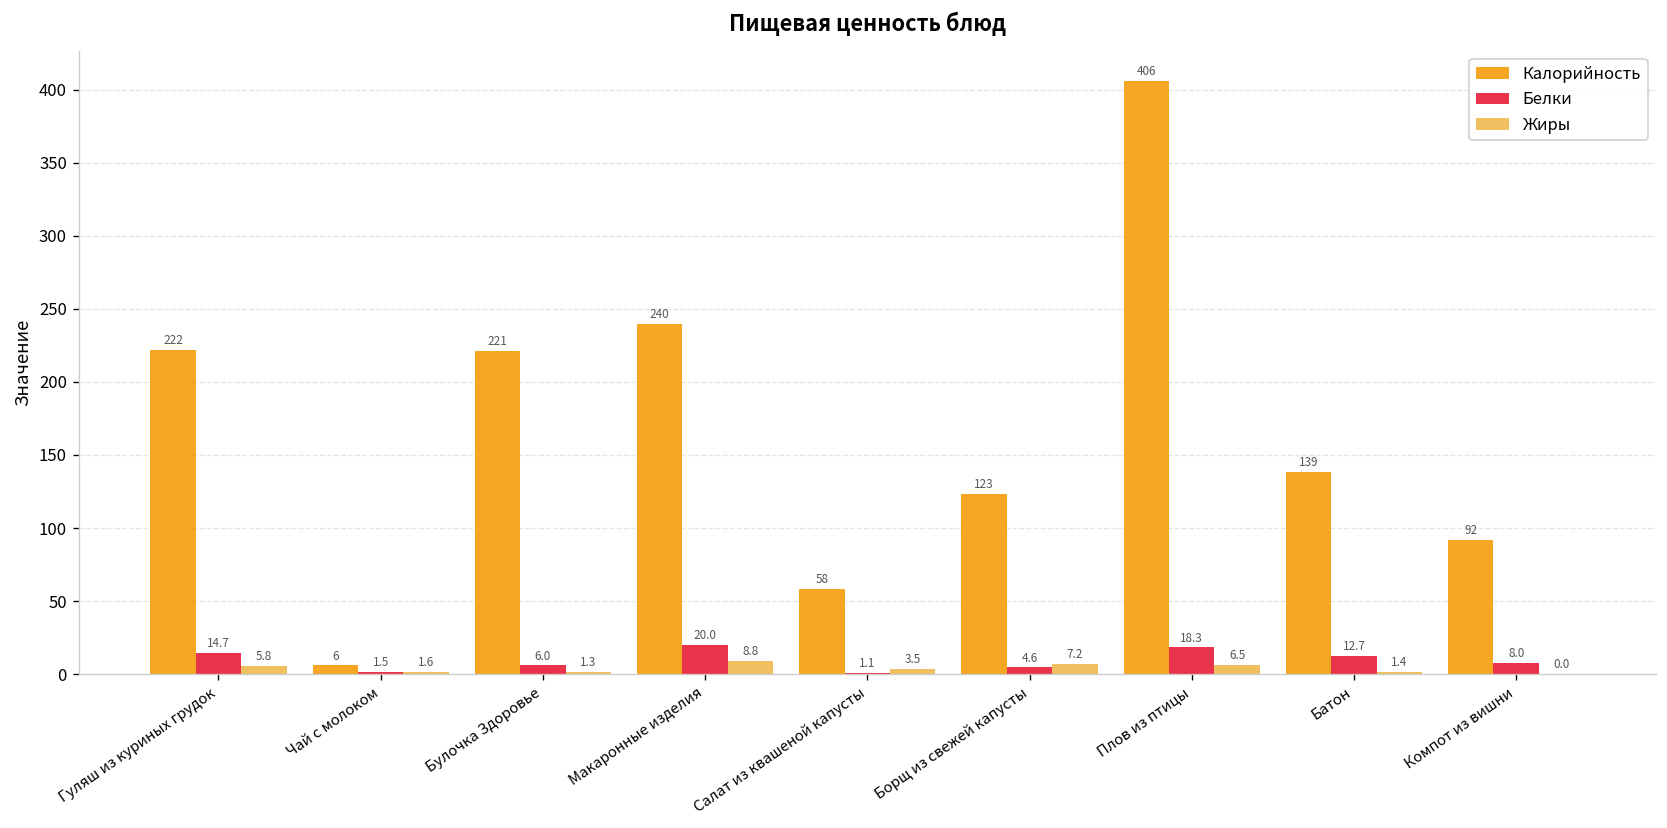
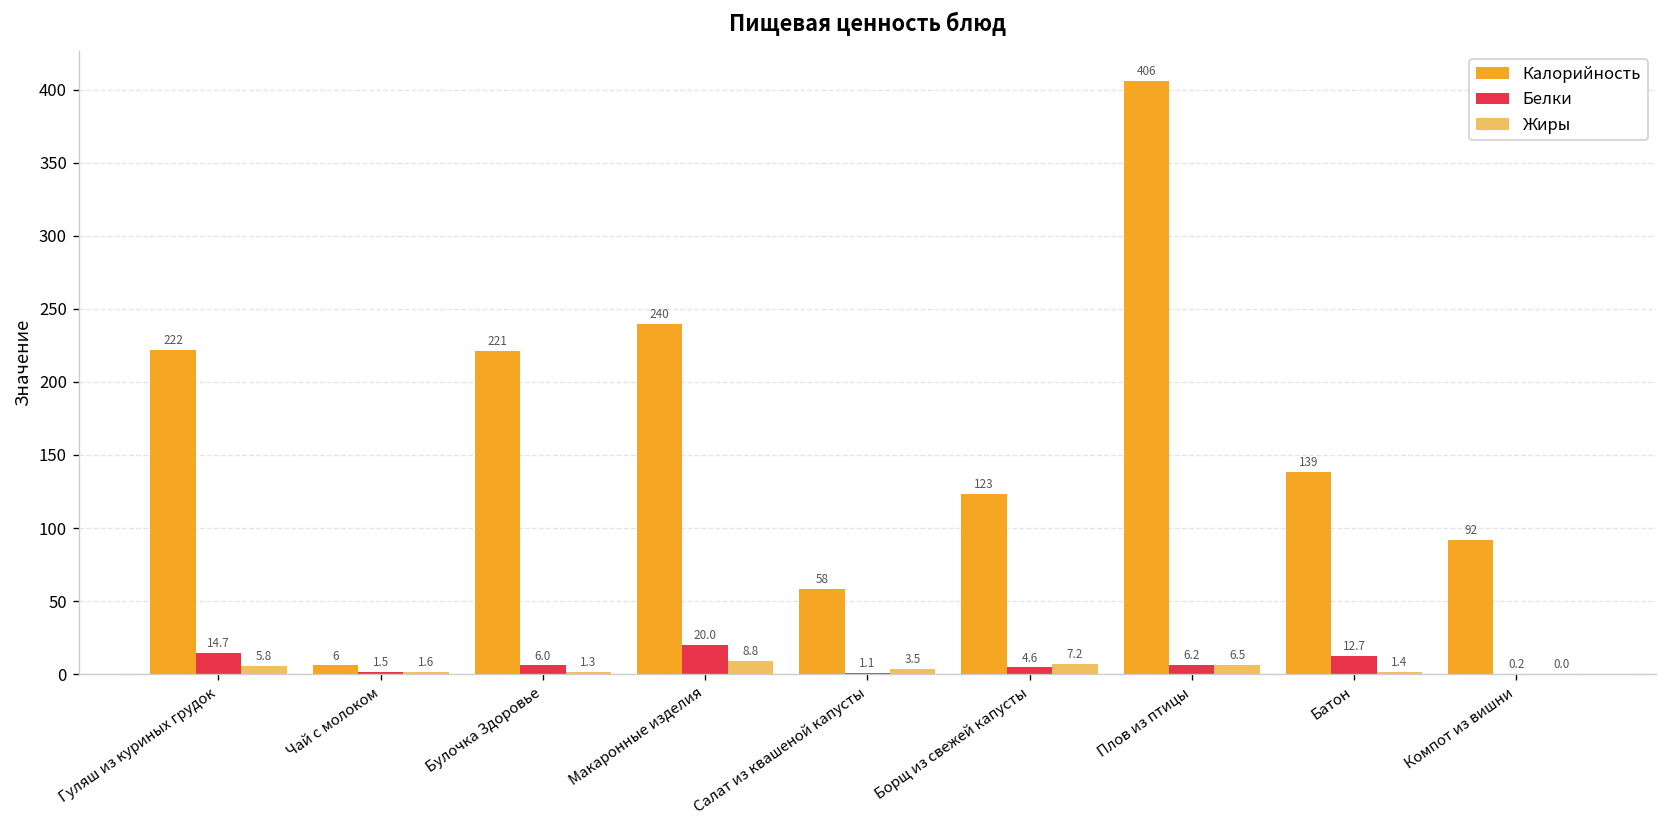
Белки, Плов из птицы: 18.3 -> 6.2
Белки, Компот из вишни: 8.0 -> 0.2
